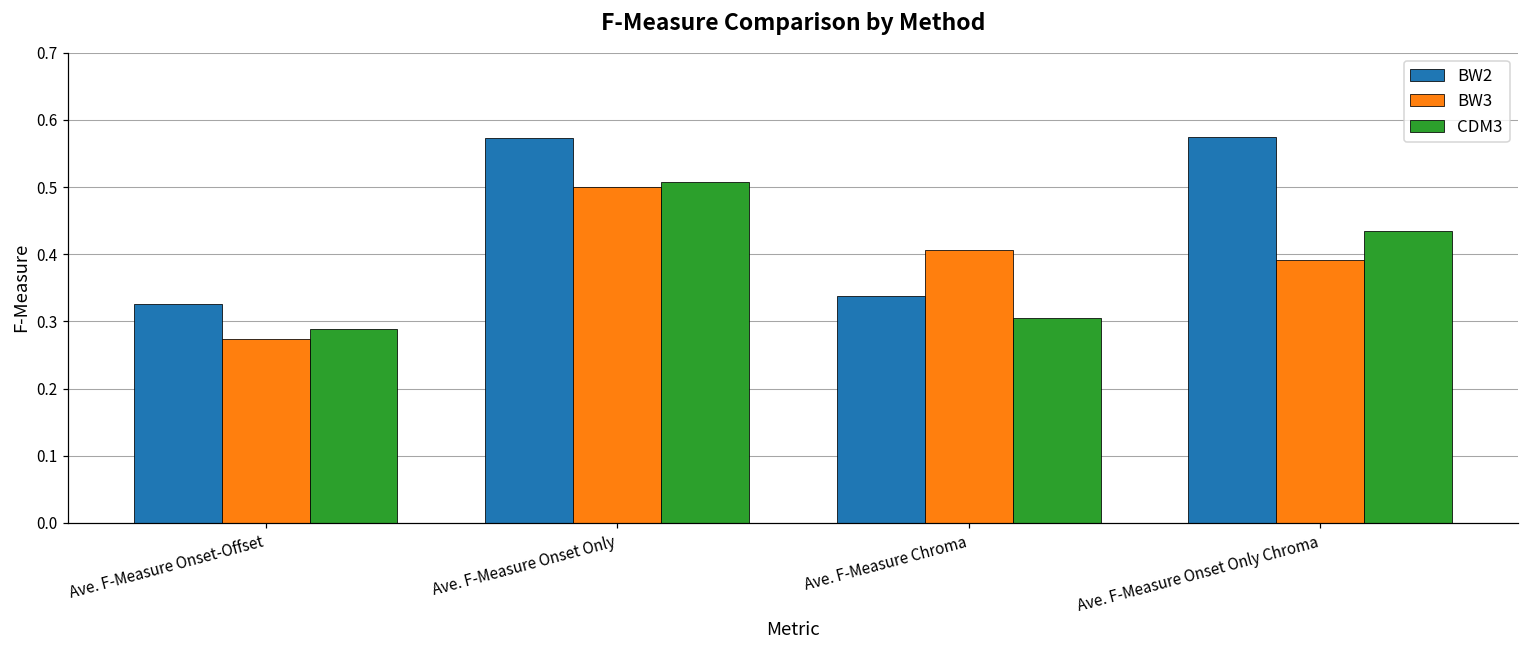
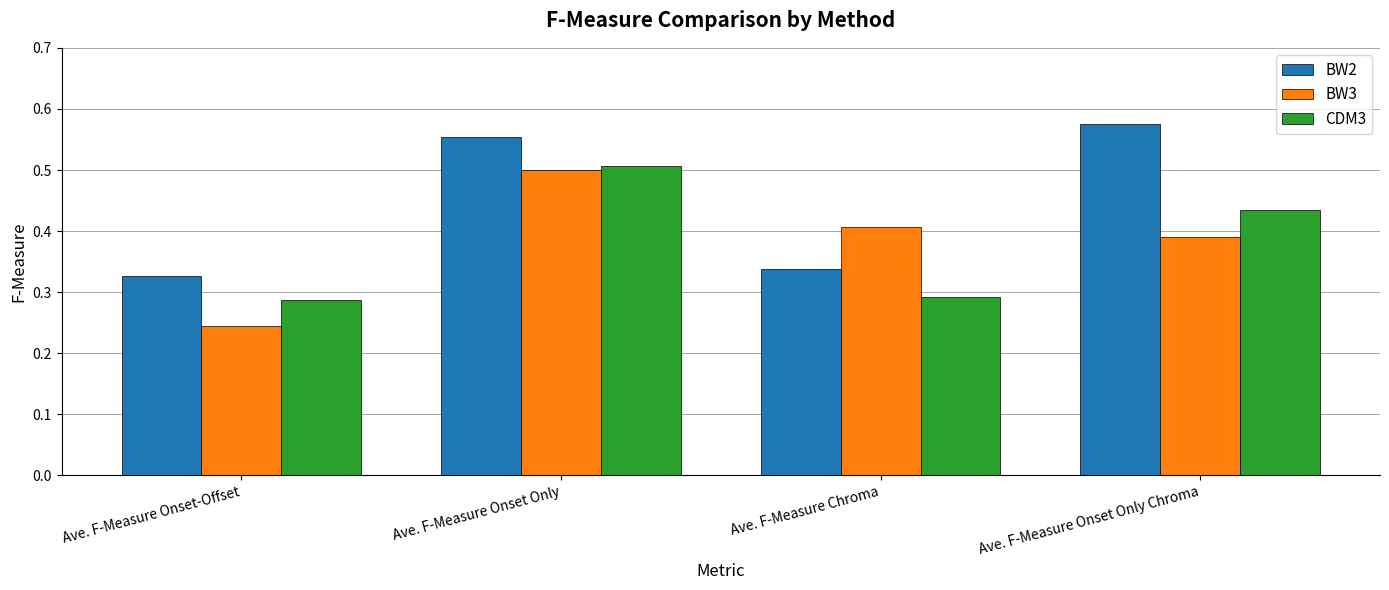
BW3, Ave. F-Measure Onset-Offset: 0.27 -> 0.24
BW2, Ave. F-Measure Onset Only: 0.57 -> 0.55
CDM3, Ave. F-Measure Chroma: 0.31 -> 0.29
